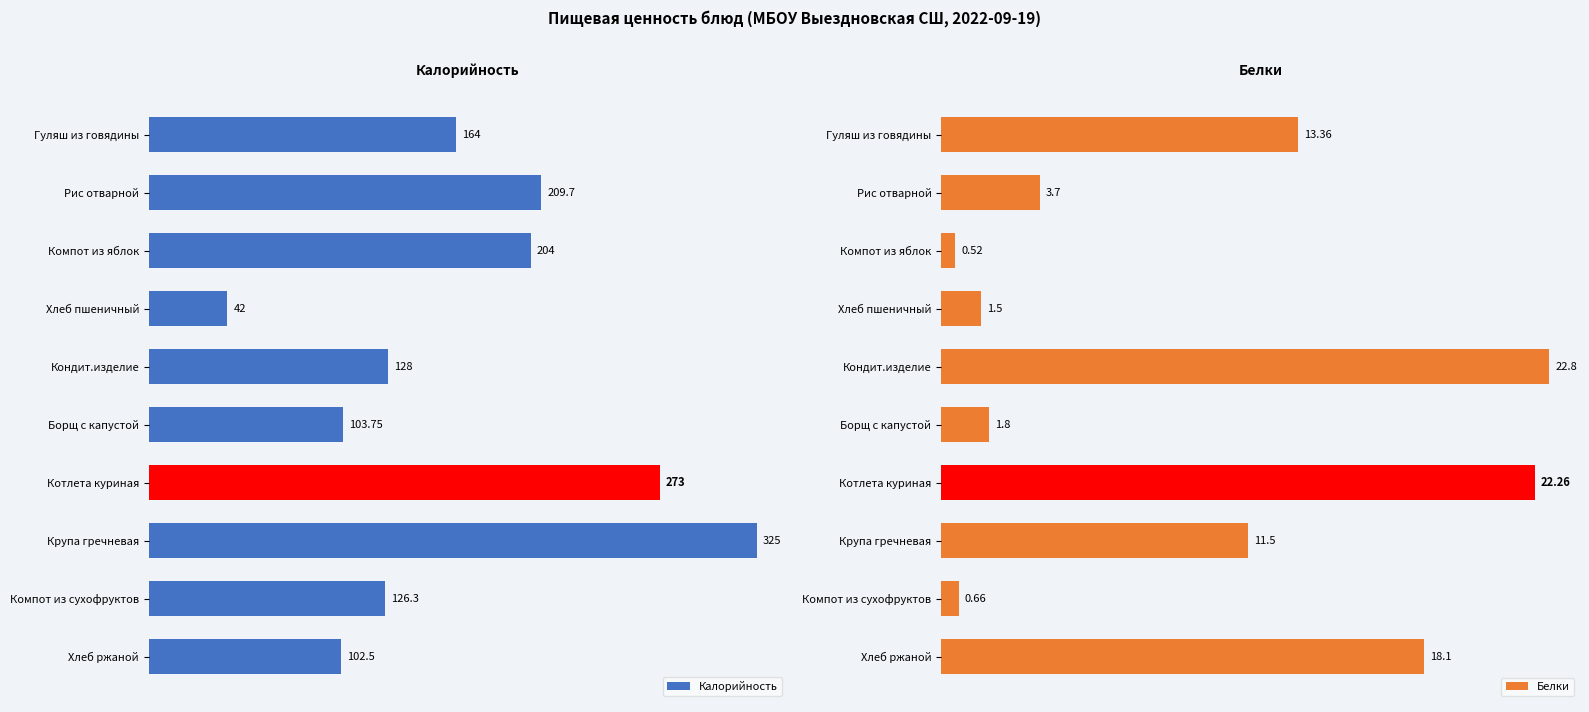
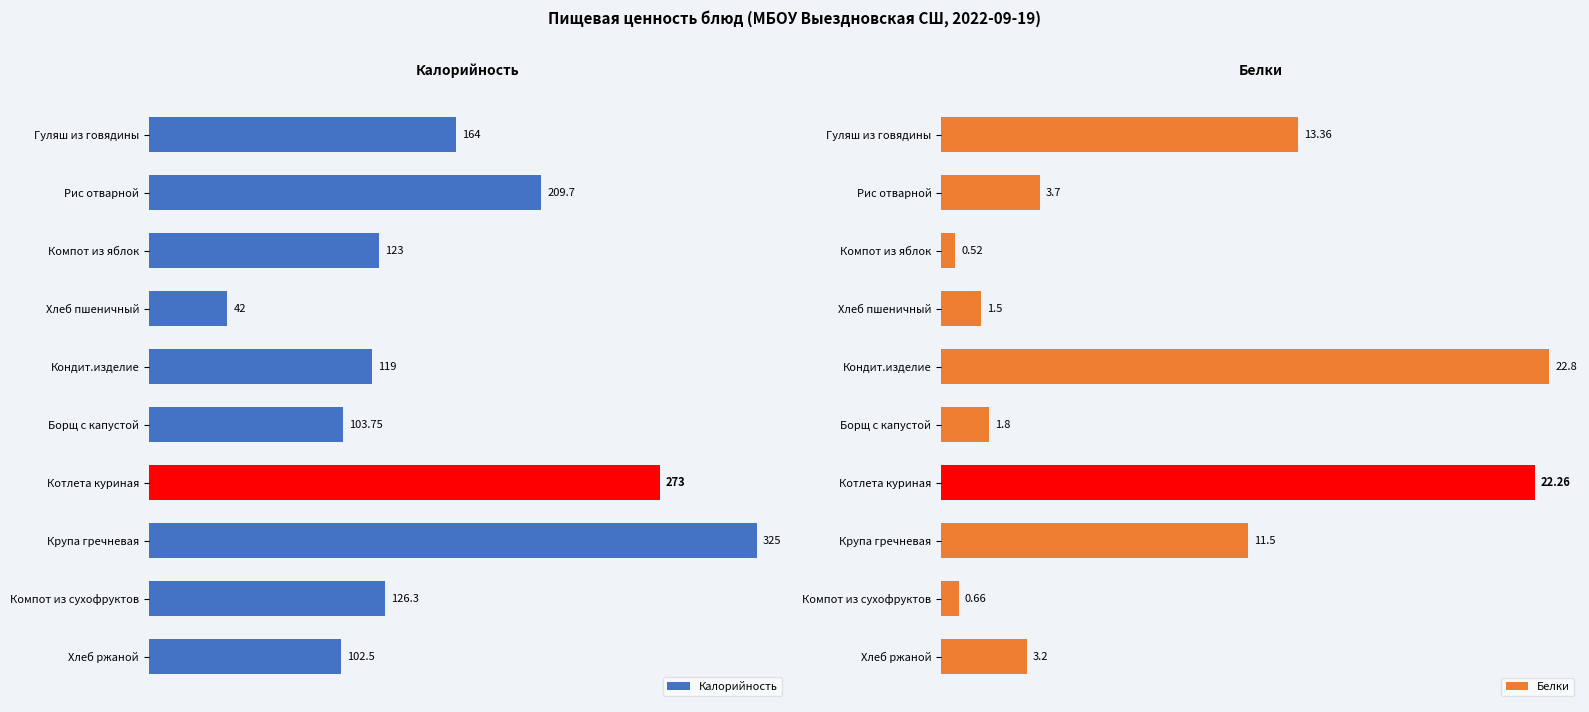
Калорийность, Компот из яблок: 204 -> 123
Калорийность, Кондит.изделие: 128 -> 119
Белки, Хлеб ржаной: 18.1 -> 3.2
